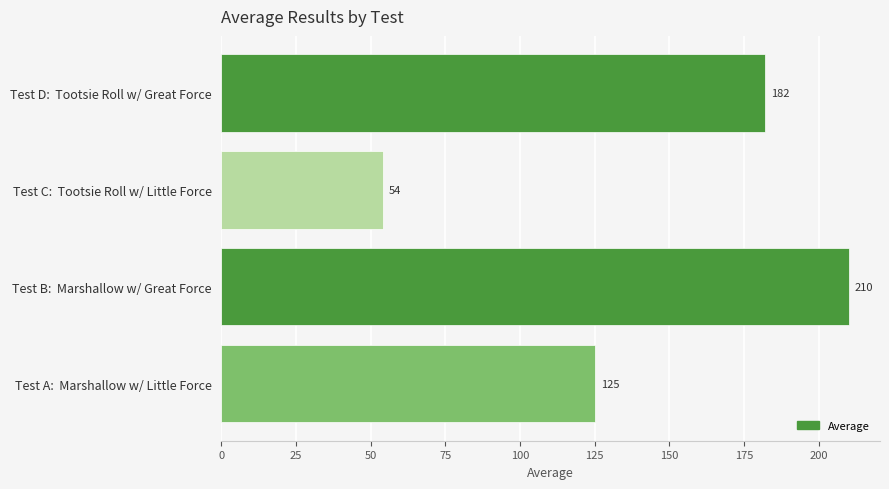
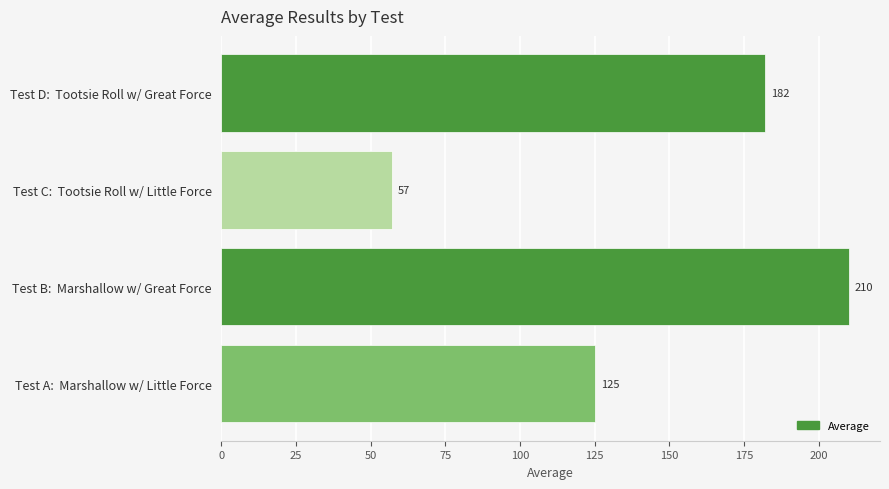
Test C: Tootsie Roll w/ Little Force: 54 -> 57
